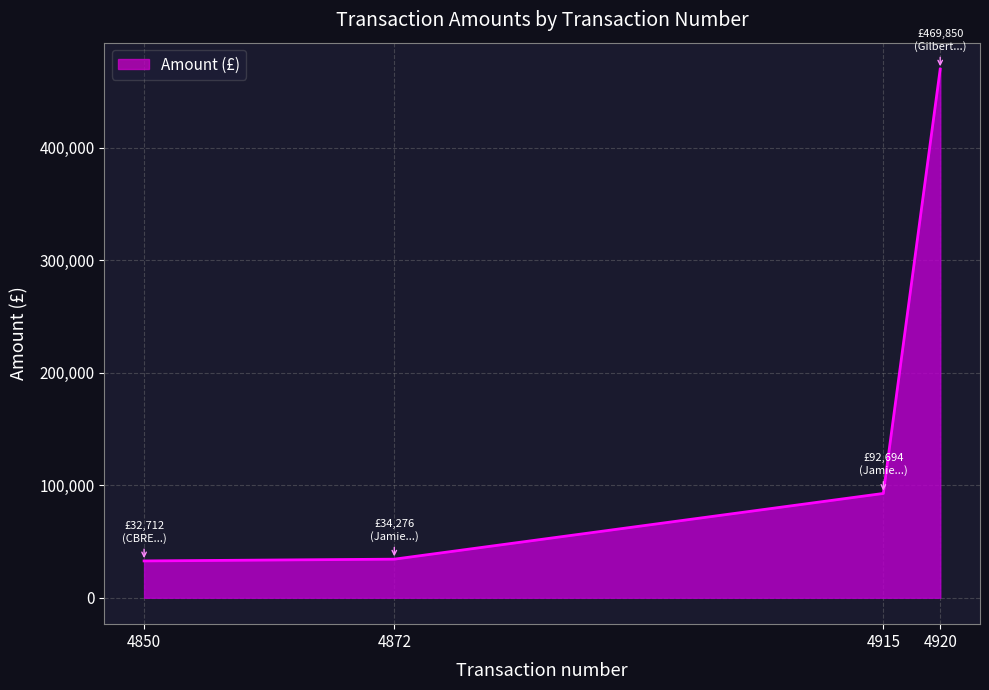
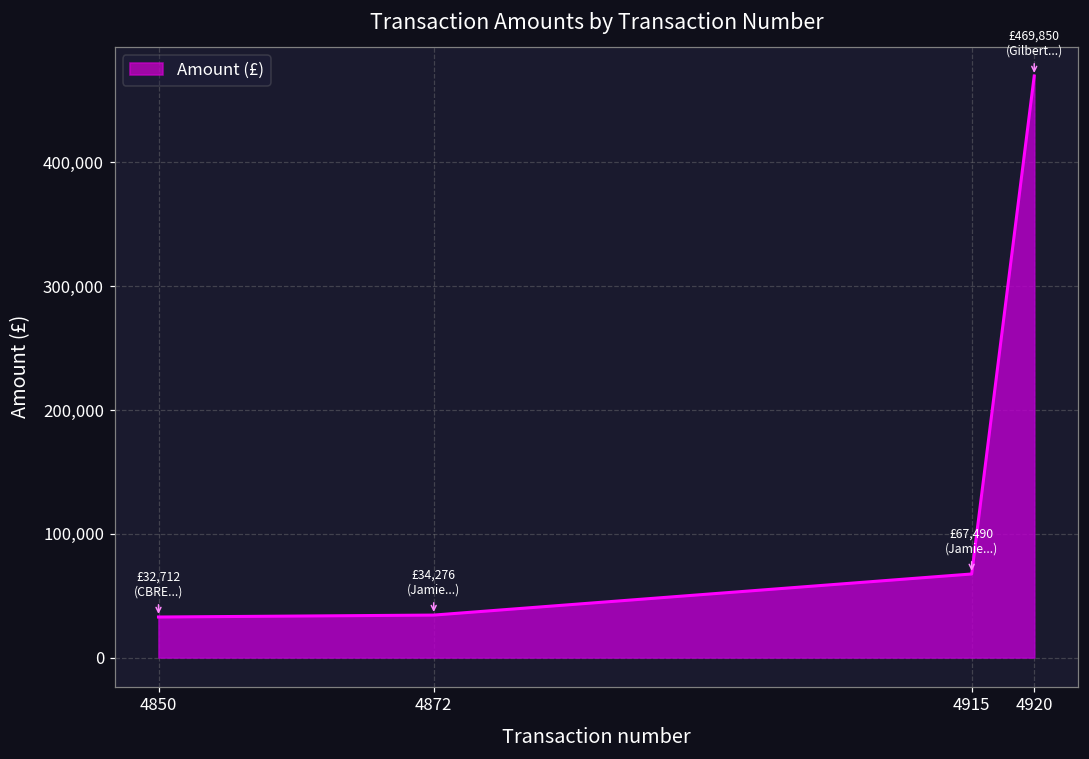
4915: £92,694 -> £67,490
